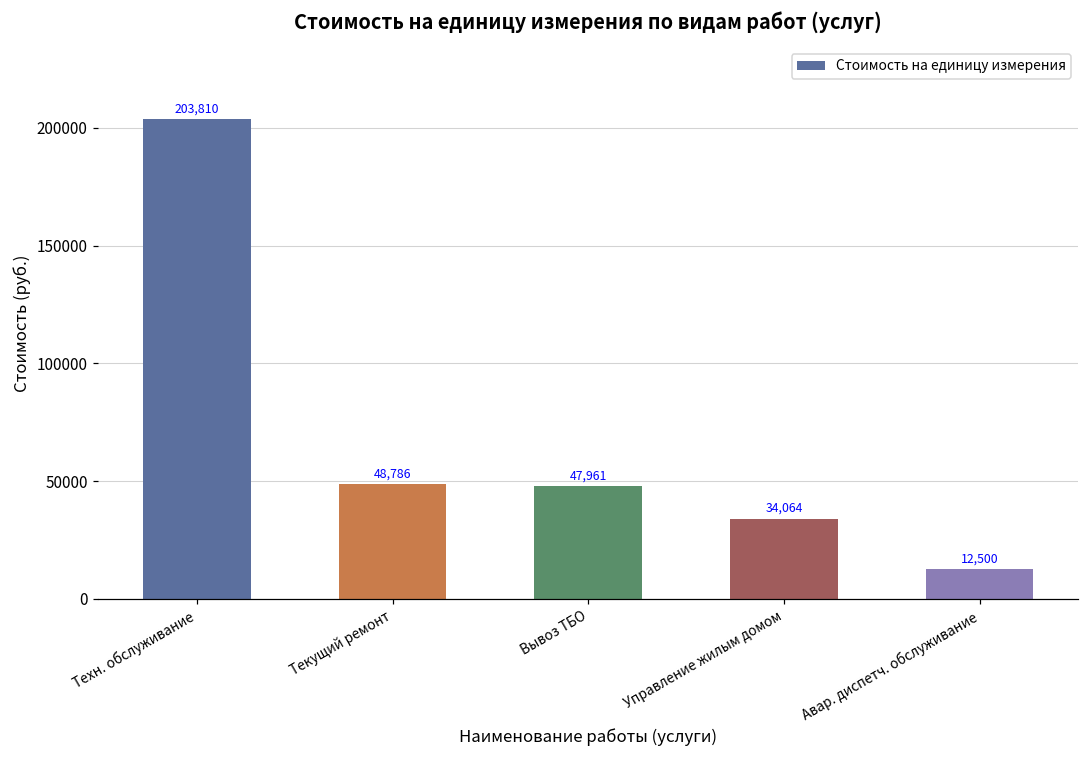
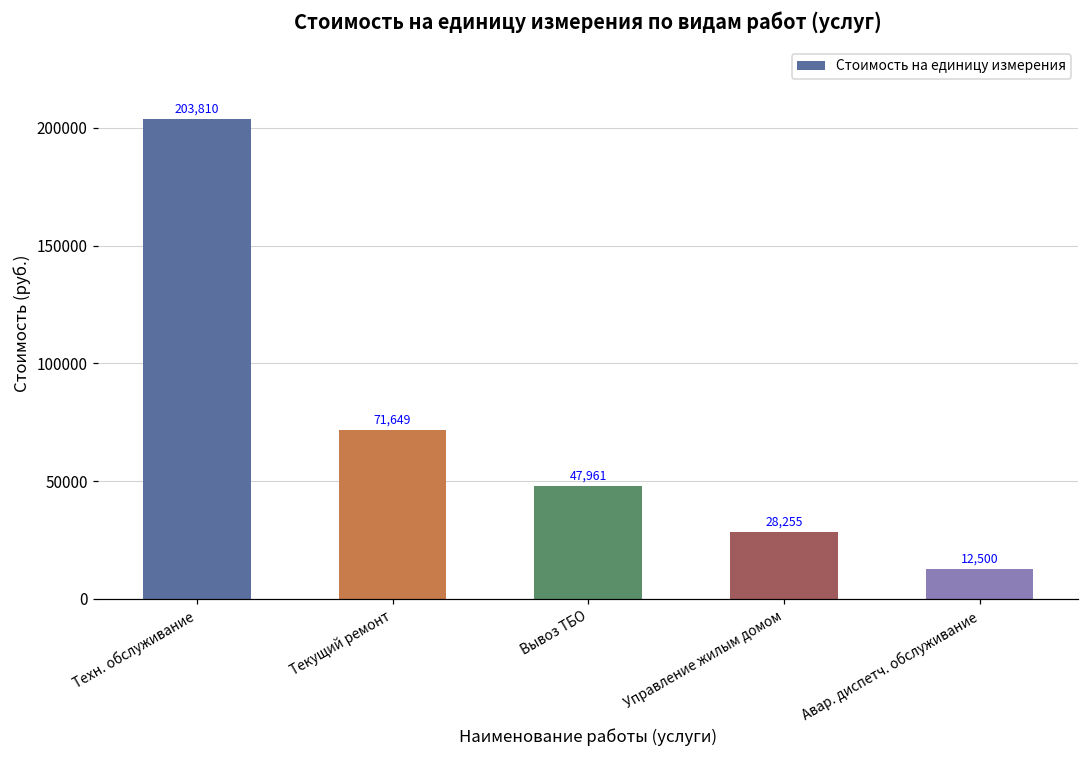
Текущий ремонт: 48,786 -> 71,649
Управление жилым домом: 34,064 -> 28,255
